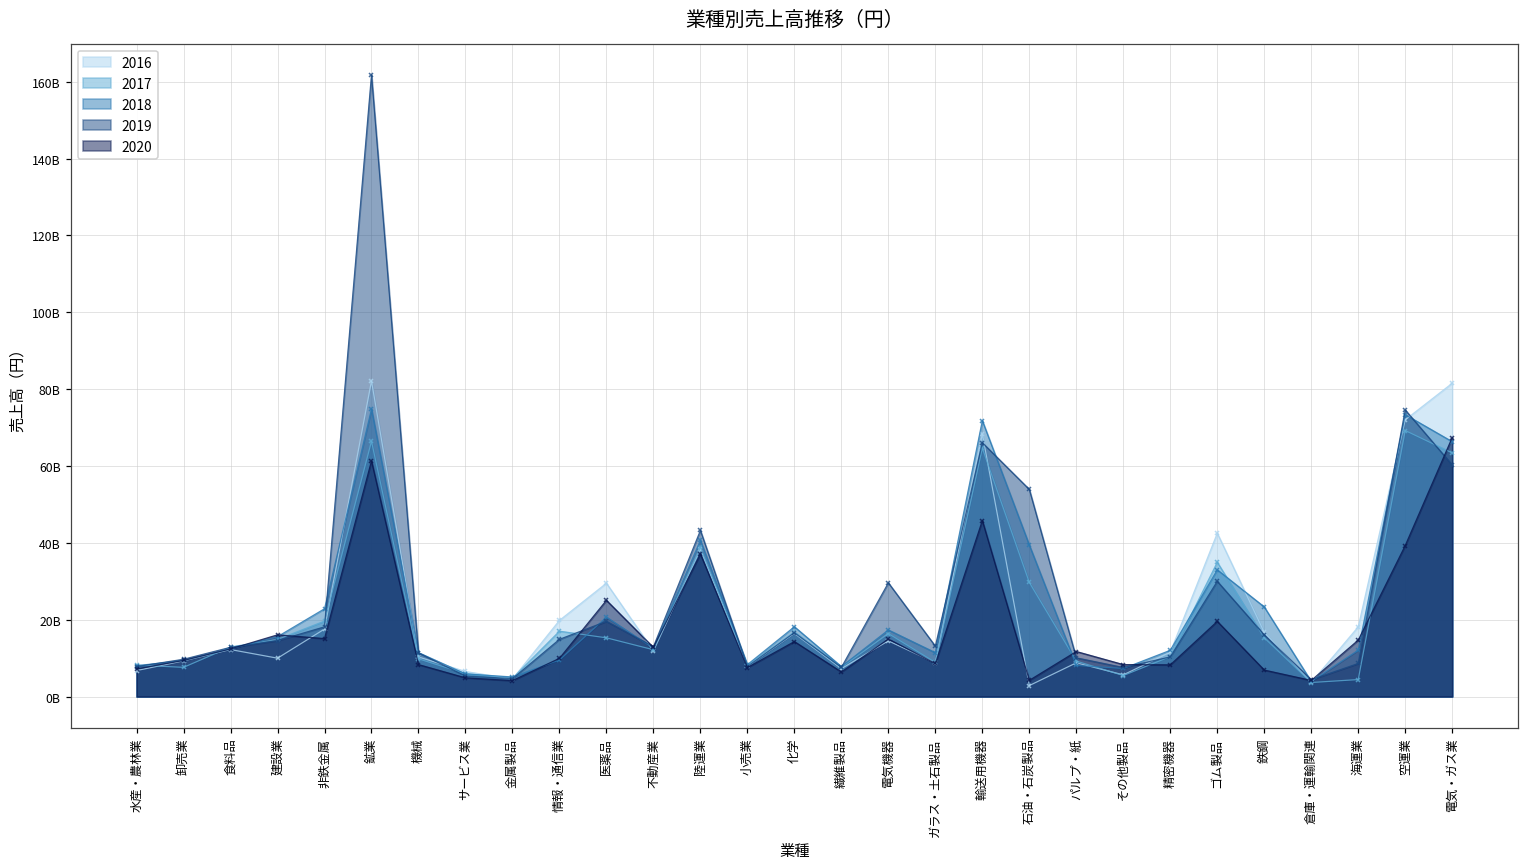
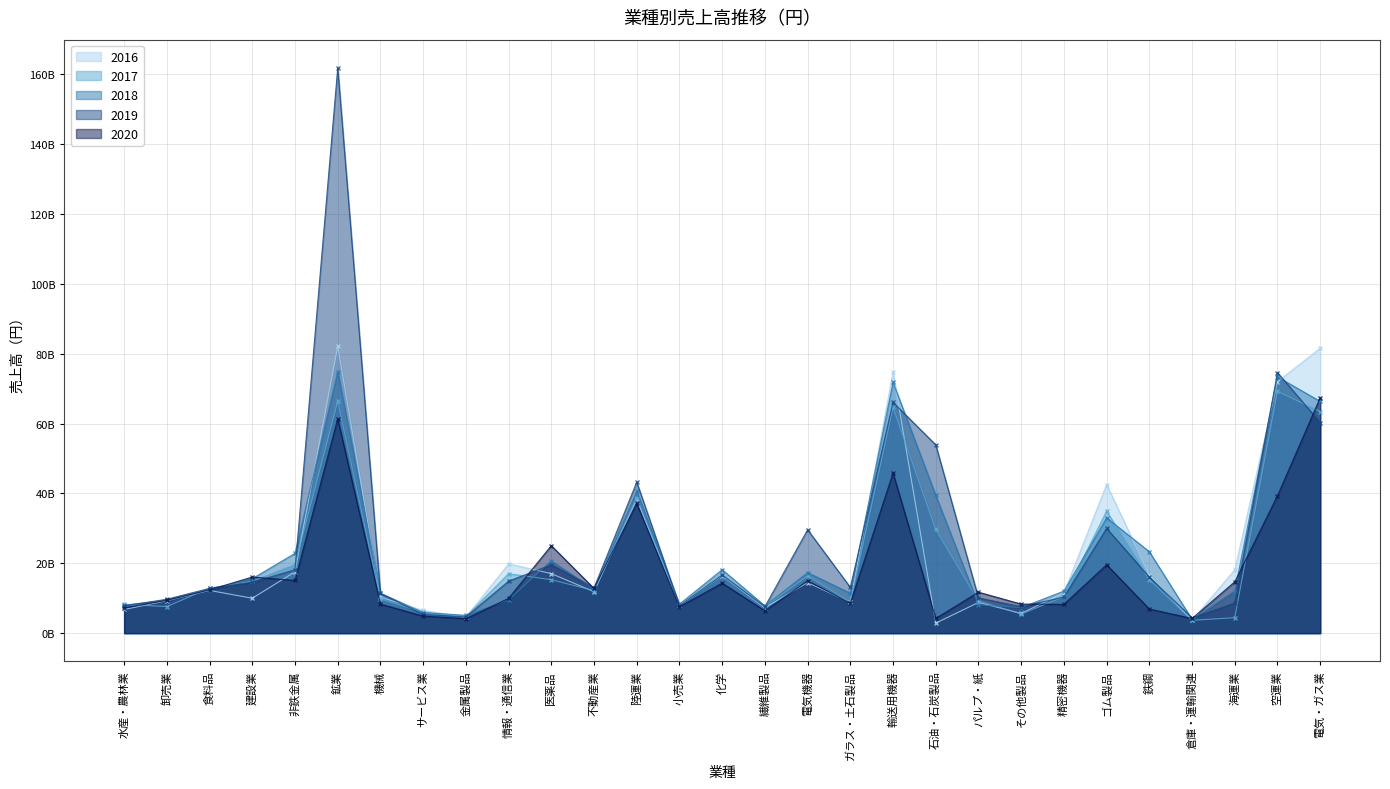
2016, 医薬品: 30000000000 -> 17000000000
2016, 輸送用機器: 68000000000 -> 75000000000
